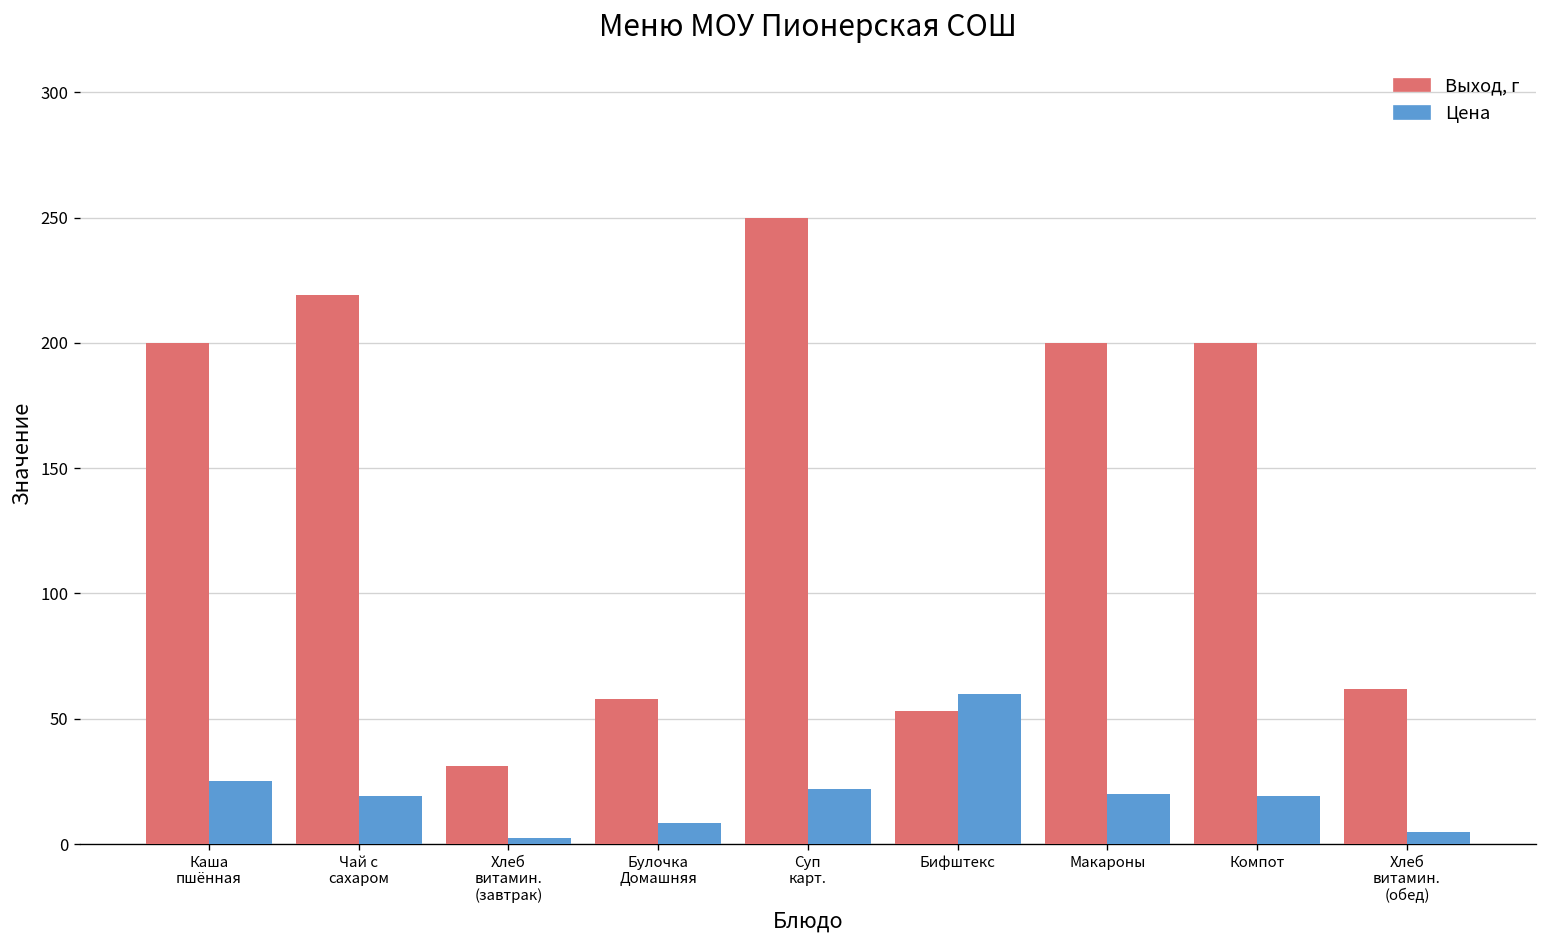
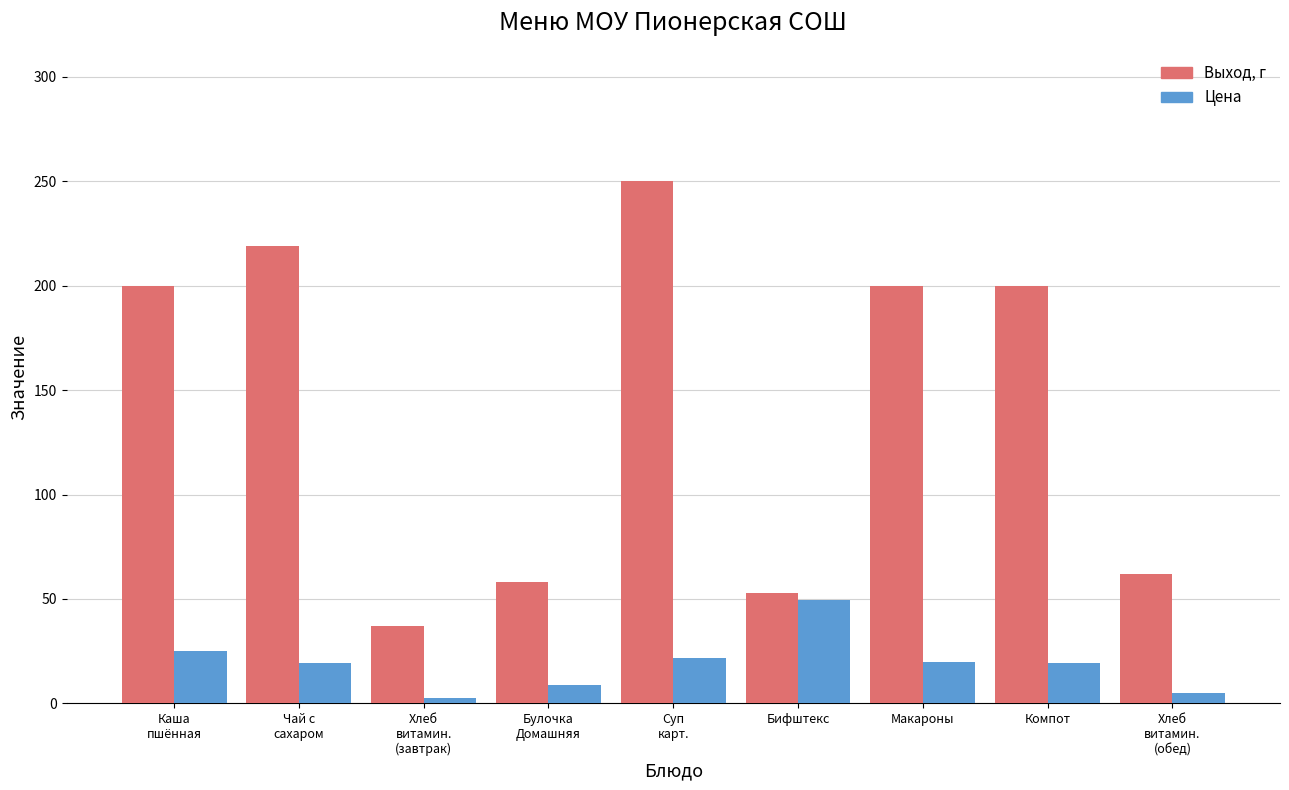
Выход, г, Хлеб витамин. (завтрак): 31 -> 37
Цена, Бифштекс: 60 -> 49
